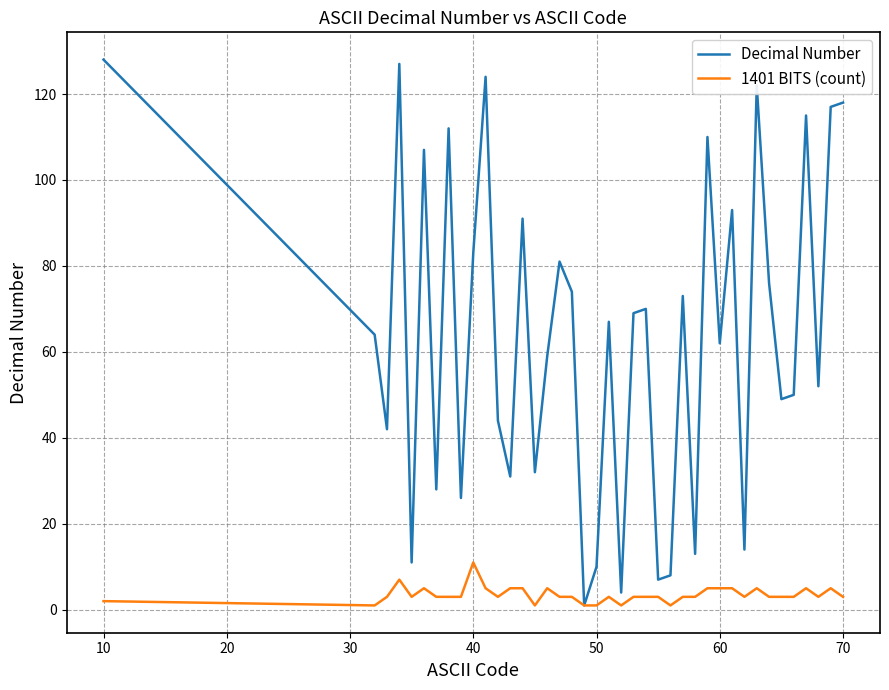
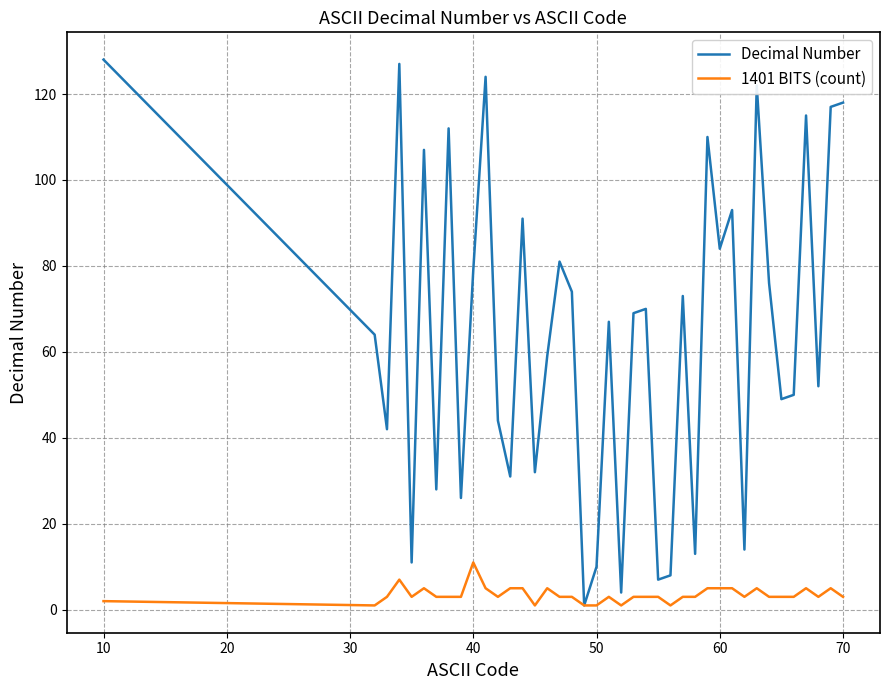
Decimal Number, 40: 83 -> 79
Decimal Number, 60: 62 -> 84
